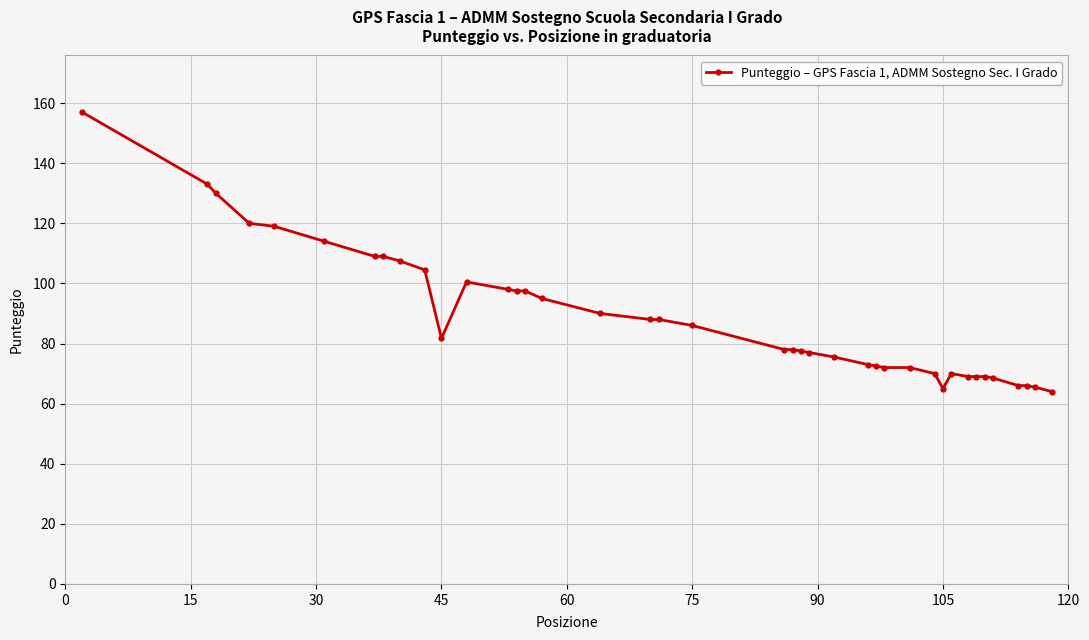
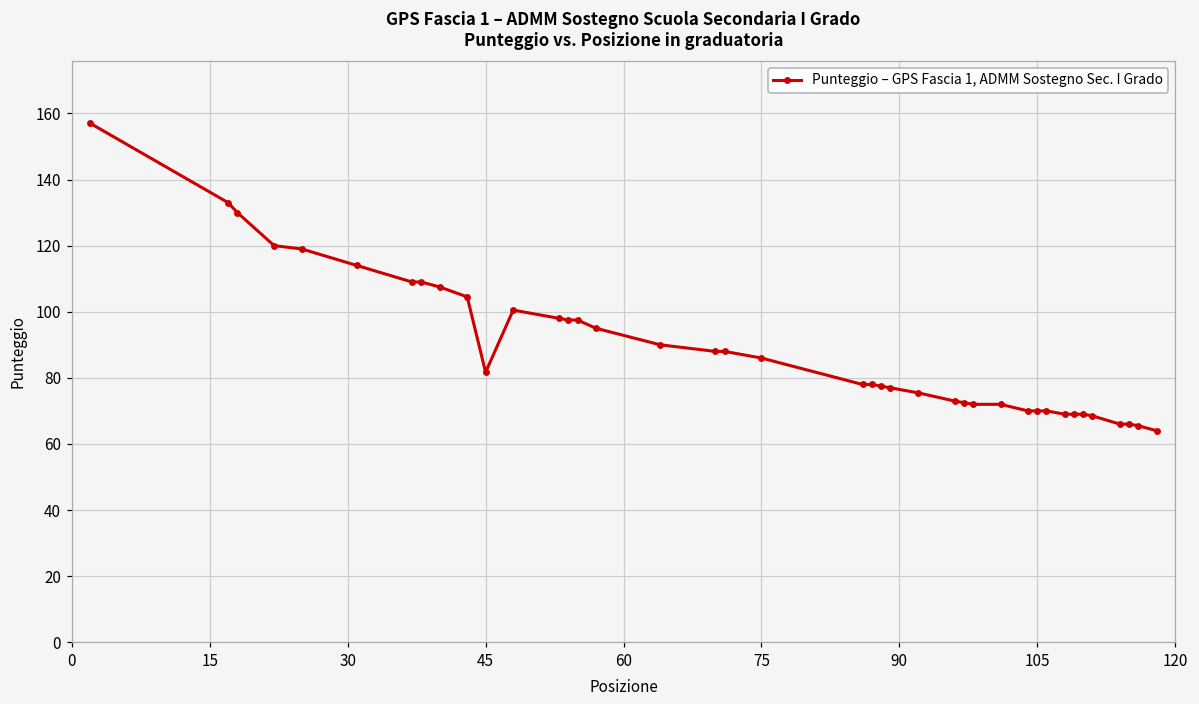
105: 65 -> 70
